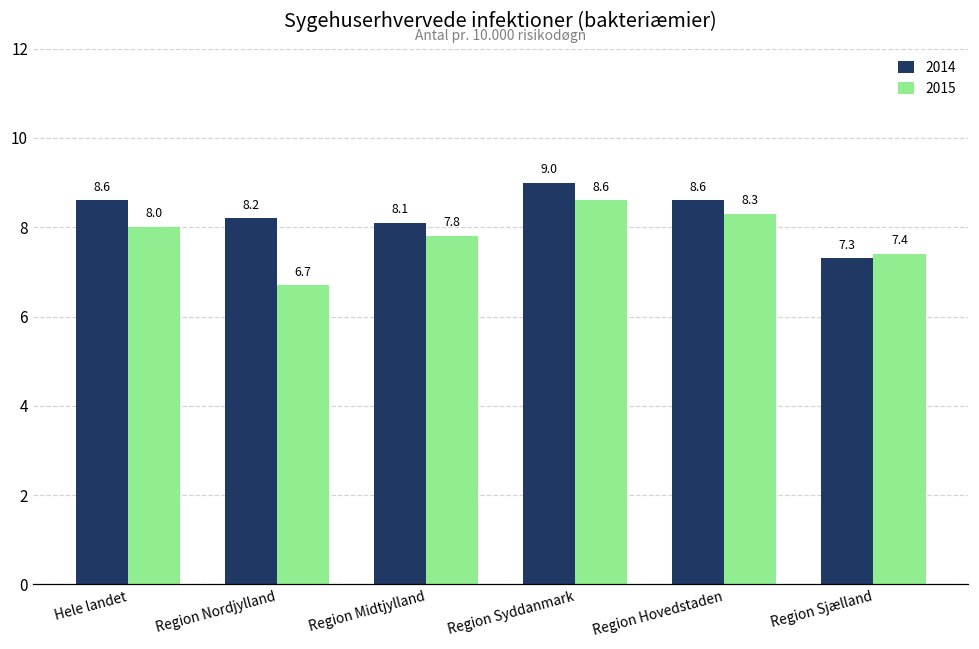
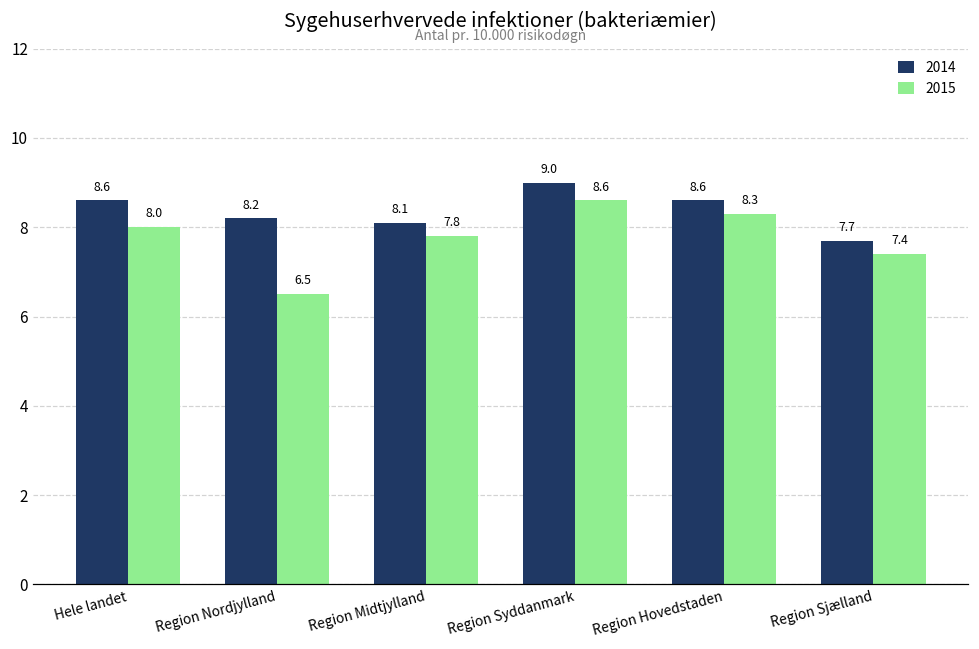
2015, Region Nordjylland: 6.7 -> 6.5
2014, Region Sjælland: 7.3 -> 7.7
